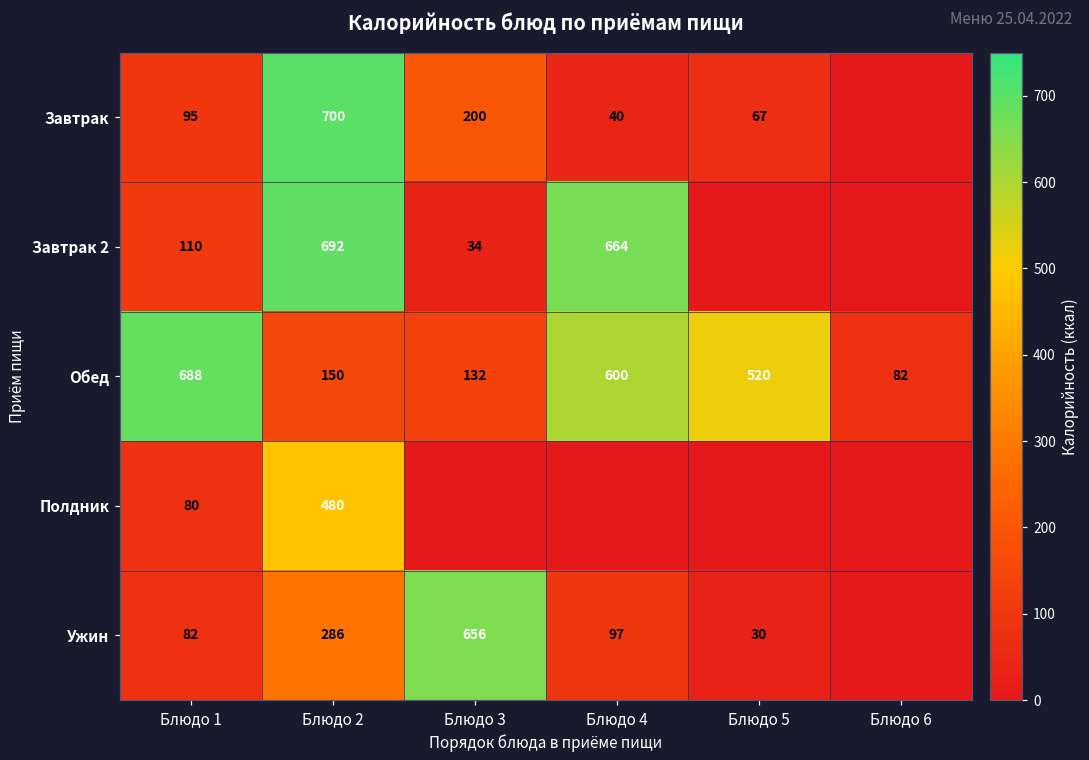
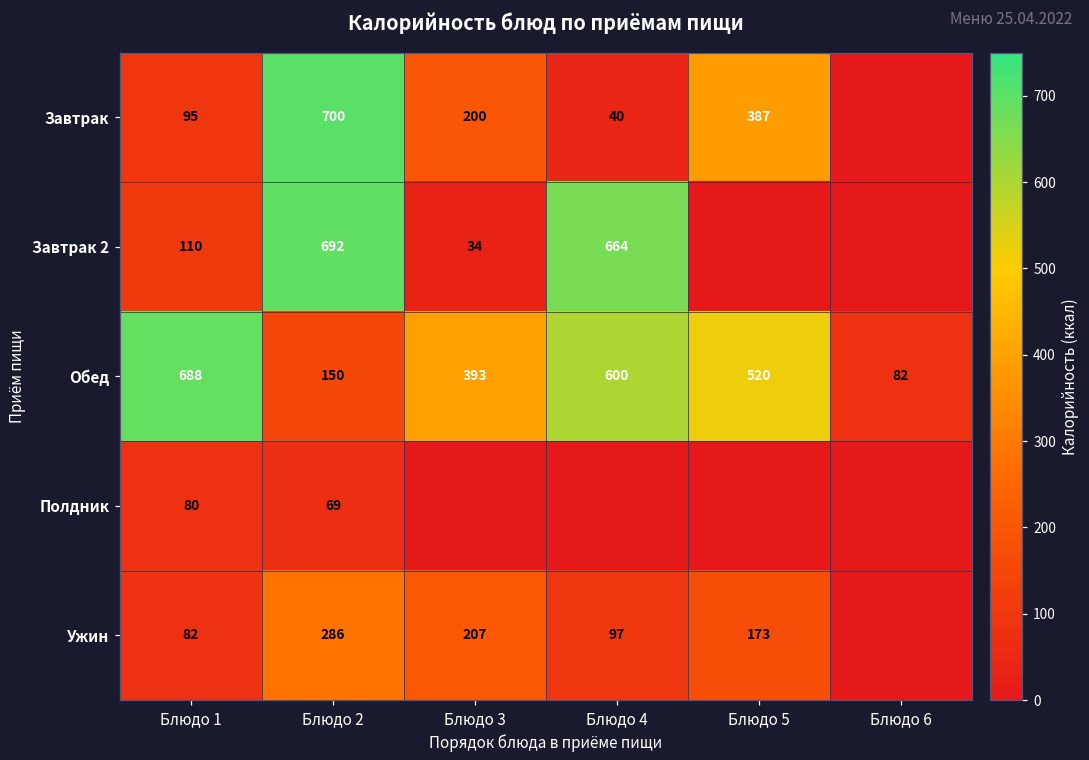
Завтрак, Блюдо 5: 67 -> 387
Обед, Блюдо 3: 132 -> 393
Полдник, Блюдо 2: 480 -> 69
Ужин, Блюдо 3: 656 -> 207
Ужин, Блюдо 5: 30 -> 173
